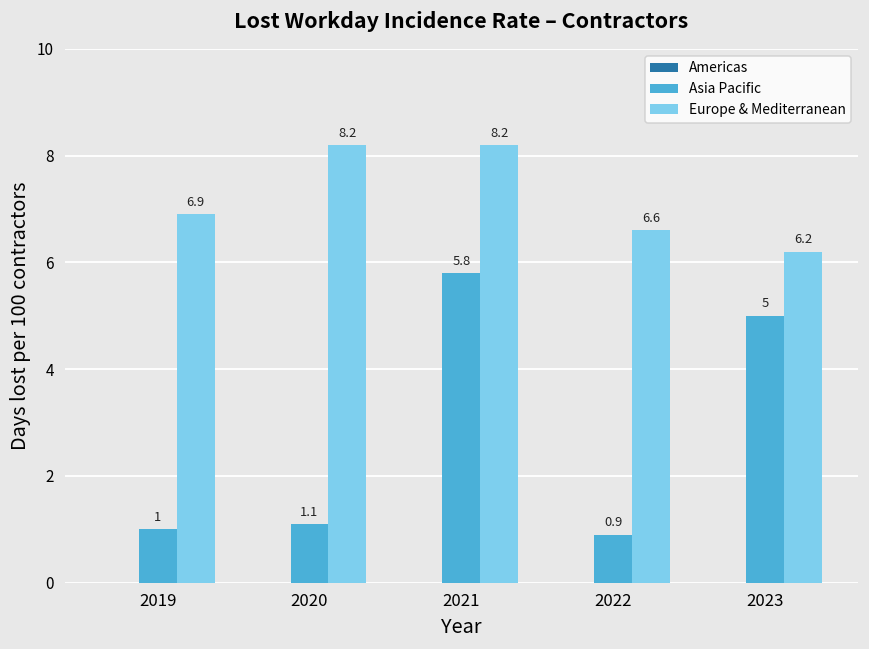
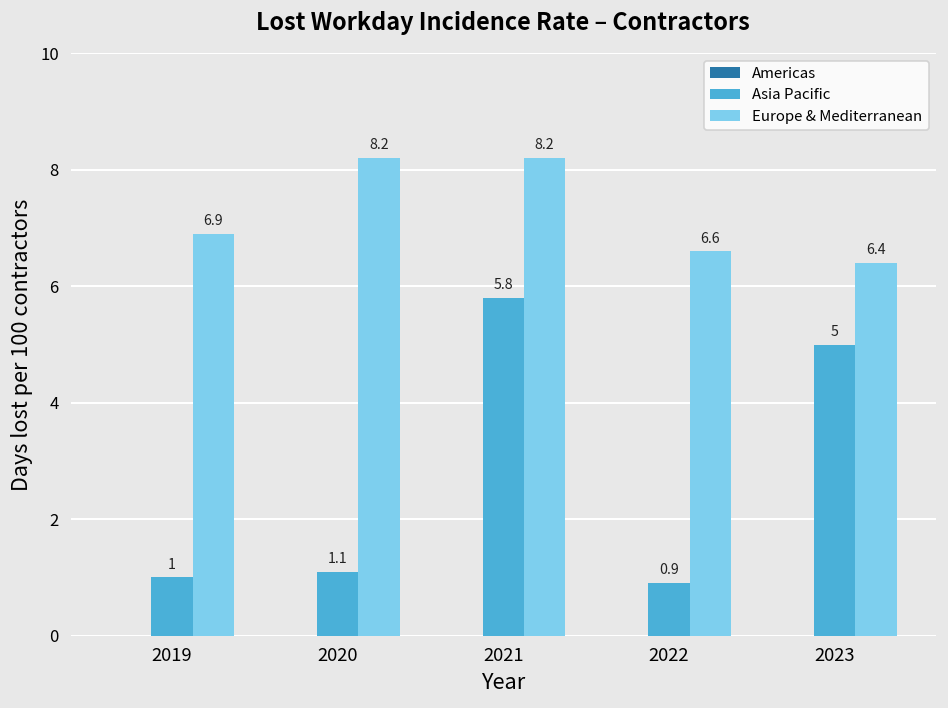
Europe & Mediterranean, 2023: 6.2 -> 6.4
